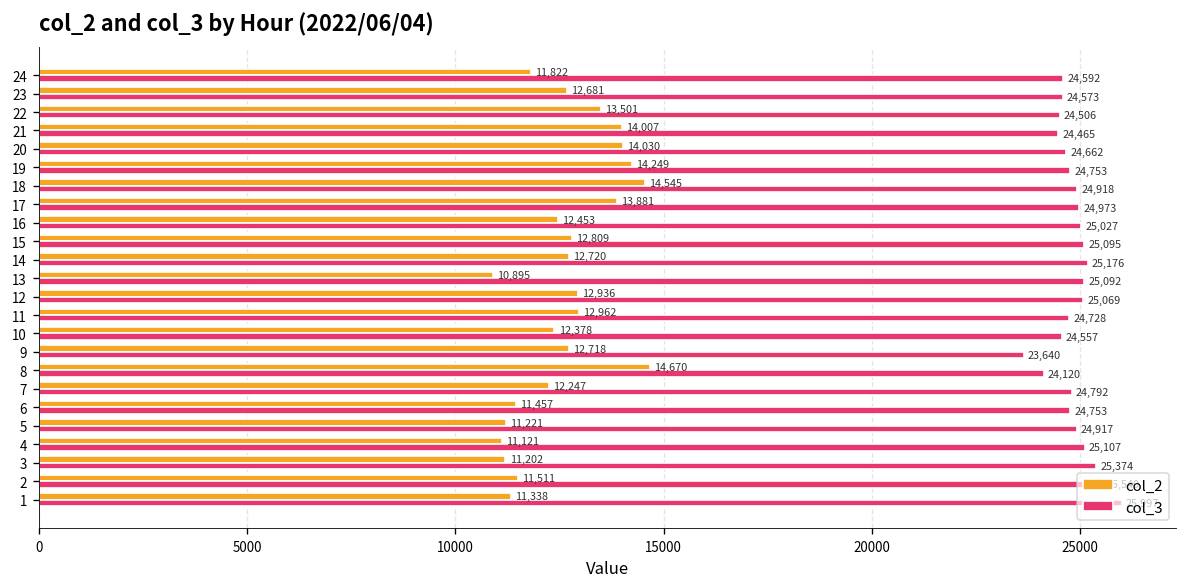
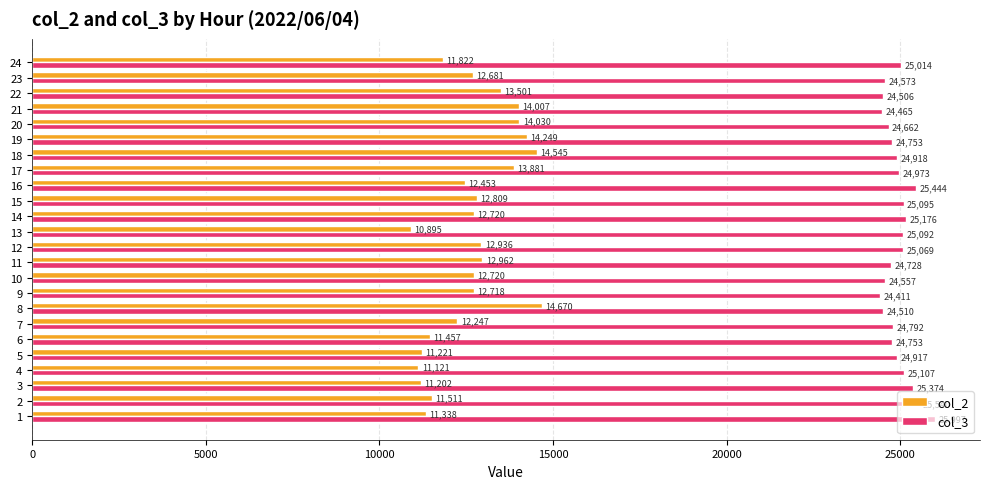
col_3, 24: 24,592 -> 25,014
col_3, 16: 25,027 -> 25,444
col_2, 10: 12,378 -> 12,720
col_3, 9: 23,640 -> 24,411
col_3, 8: 24,120 -> 24,510
